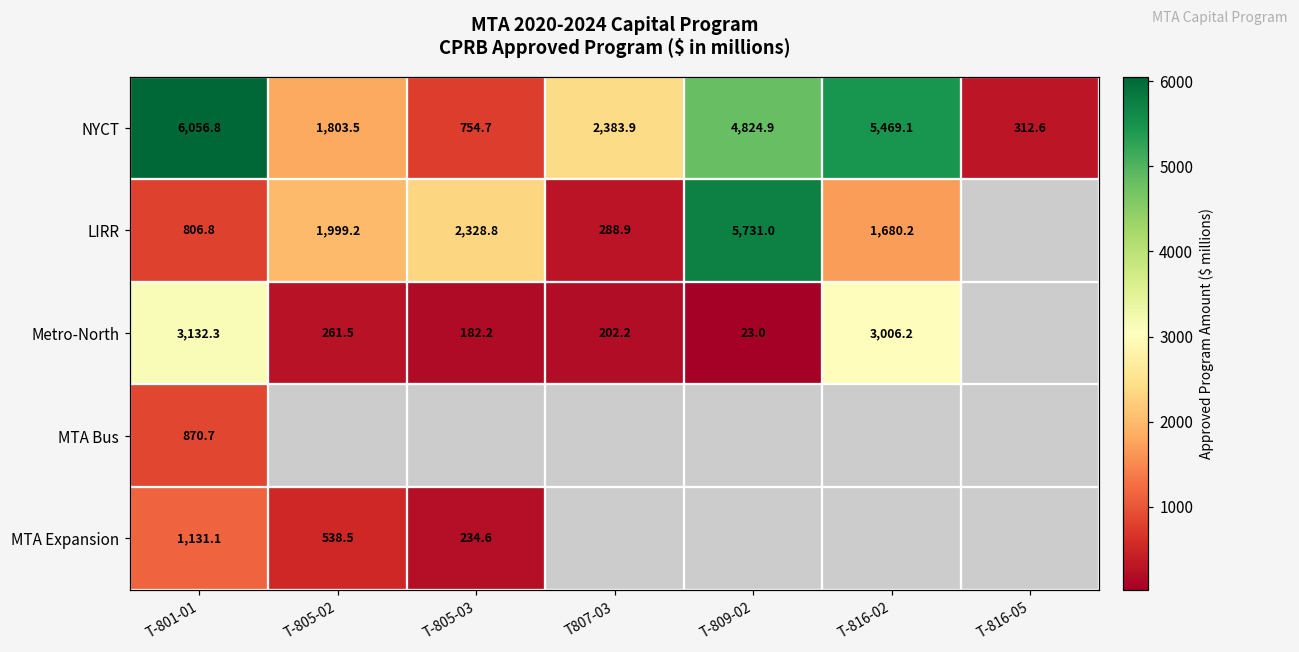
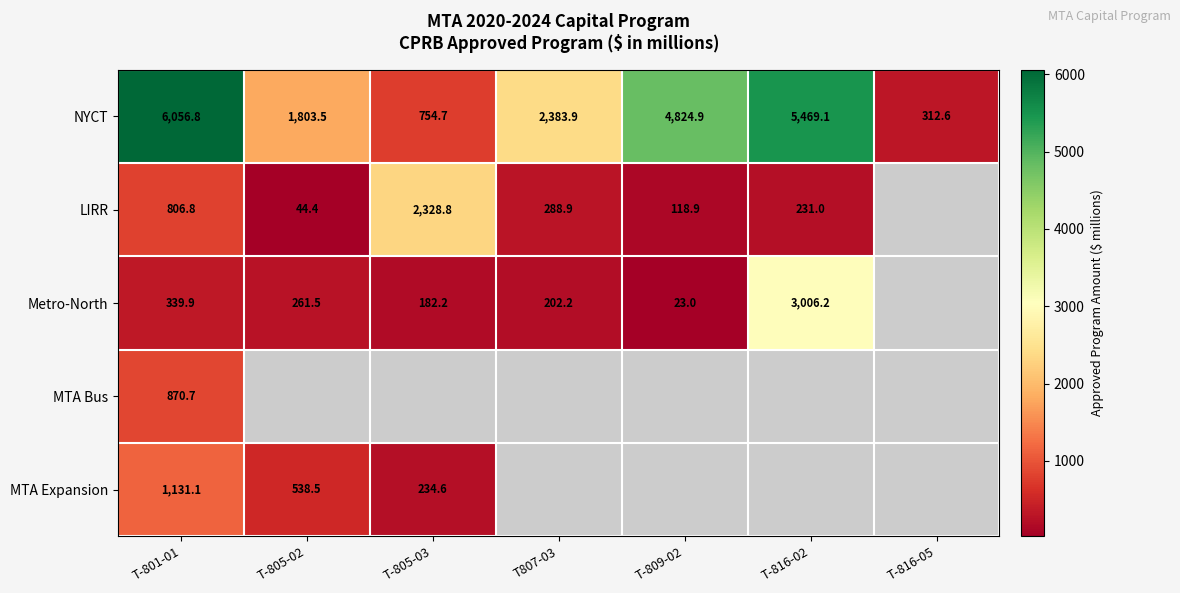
LIRR, T-805-02: 1,999.2 -> 44.4
LIRR, T-809-02: 5,731.0 -> 118.9
LIRR, T-816-02: 1,680.2 -> 231.0
Metro-North, T-801-01: 3,132.3 -> 339.9
